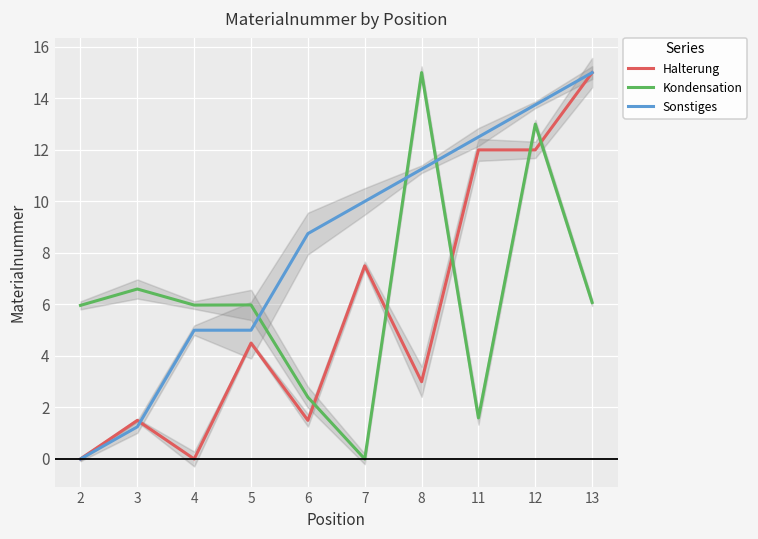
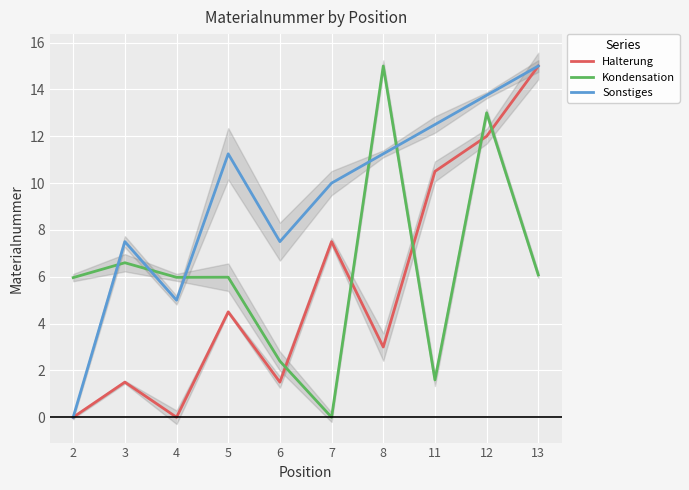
Sonstiges, 3: 1.3 -> 7.5
Sonstiges, 5: 5.0 -> 11.3
Sonstiges, 6: 8.8 -> 7.5
Halterung, 11: 12.0 -> 10.5
